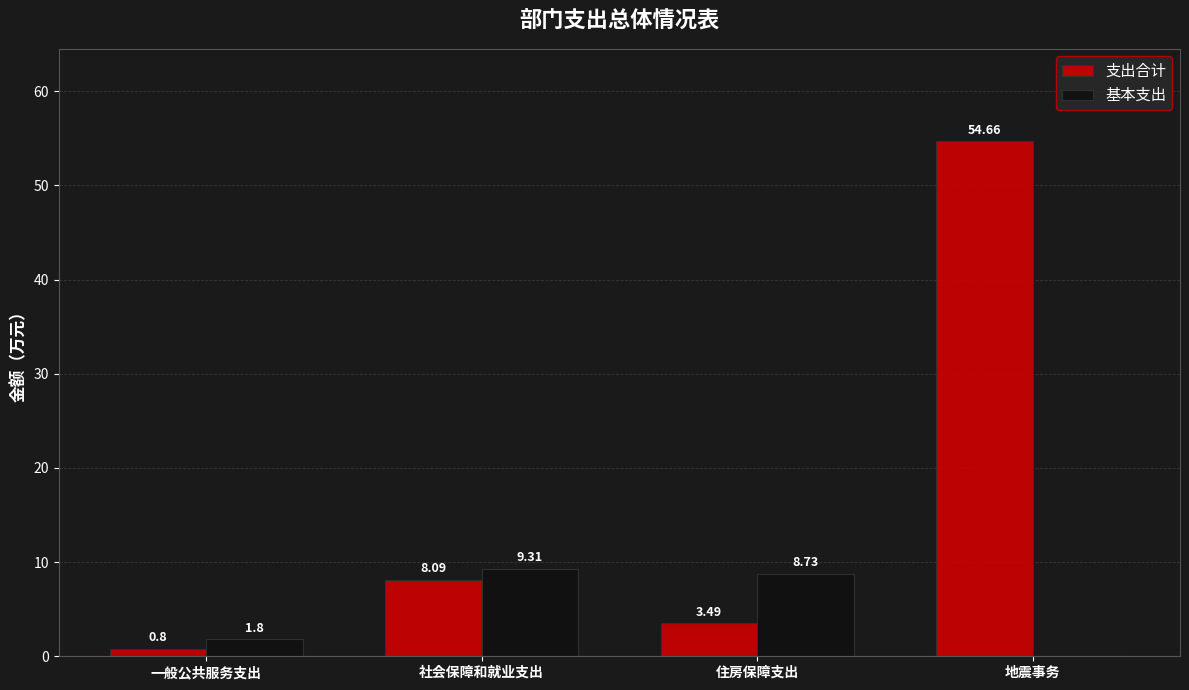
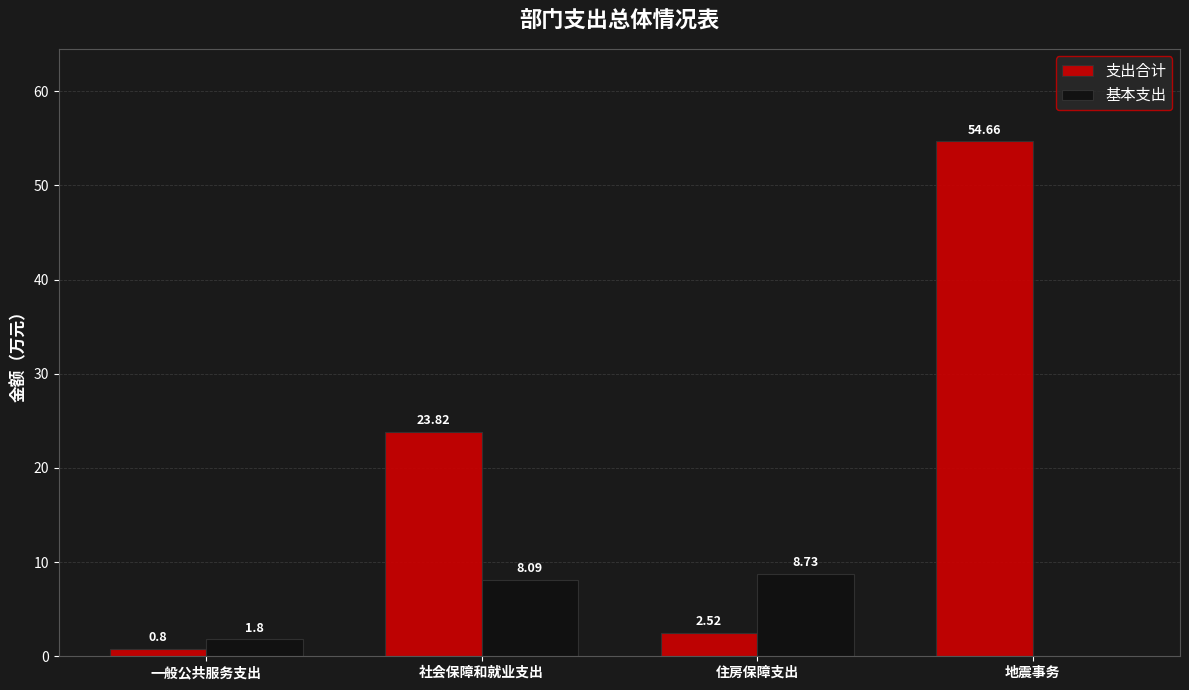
支出合计, 社会保障和就业支出: 8.09 -> 23.82
基本支出, 社会保障和就业支出: 9.31 -> 8.09
支出合计, 住房保障支出: 3.49 -> 2.52
